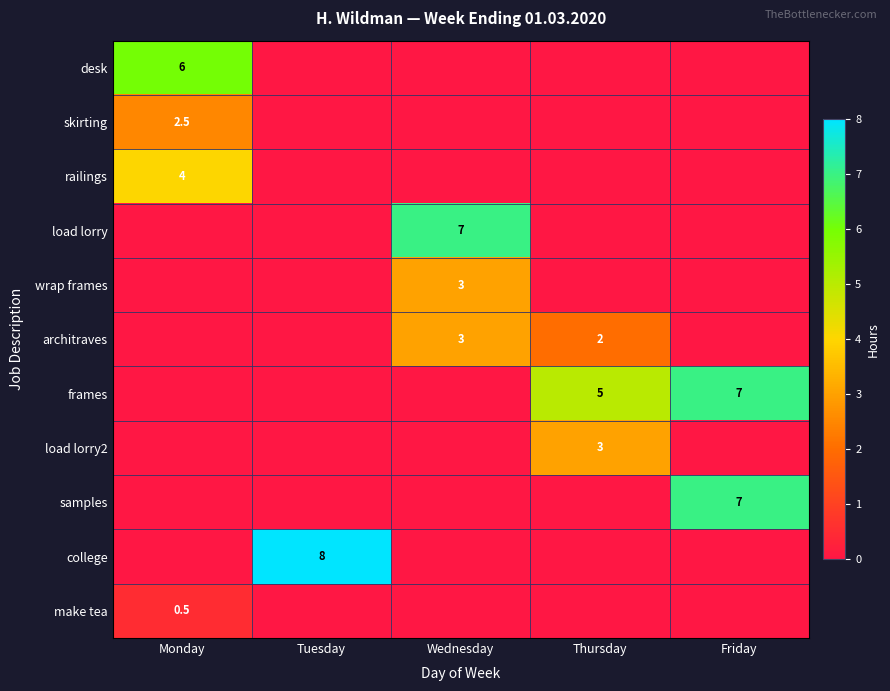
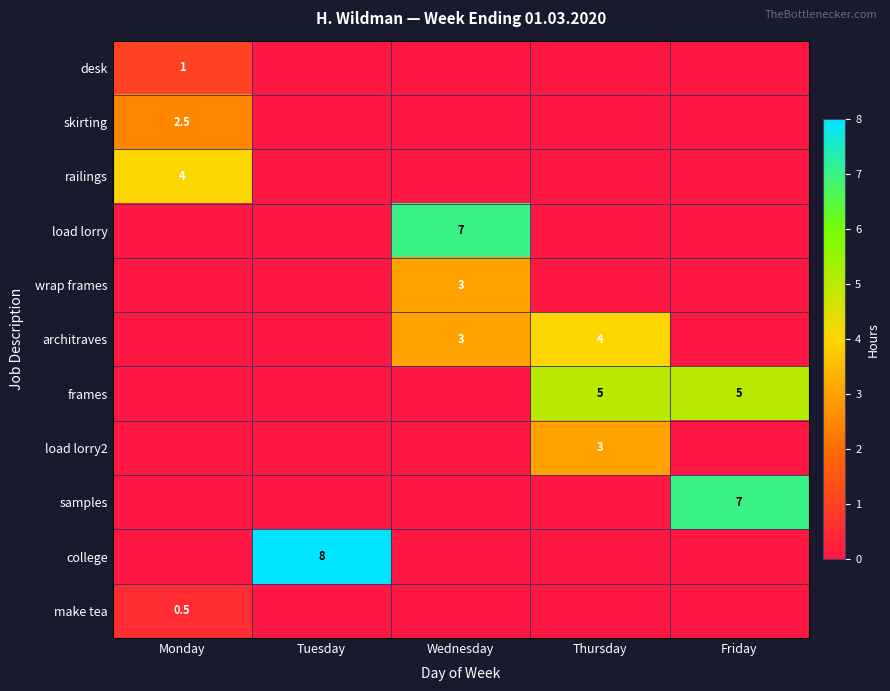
desk, Monday: 6 -> 1
architraves, Thursday: 2 -> 4
frames, Friday: 7 -> 5
